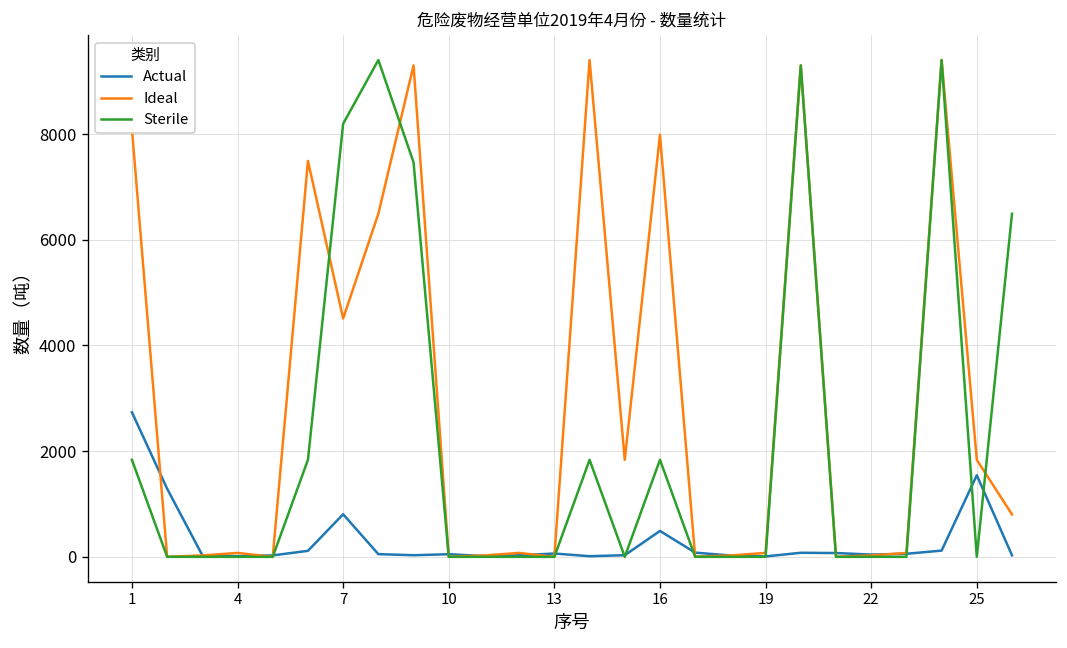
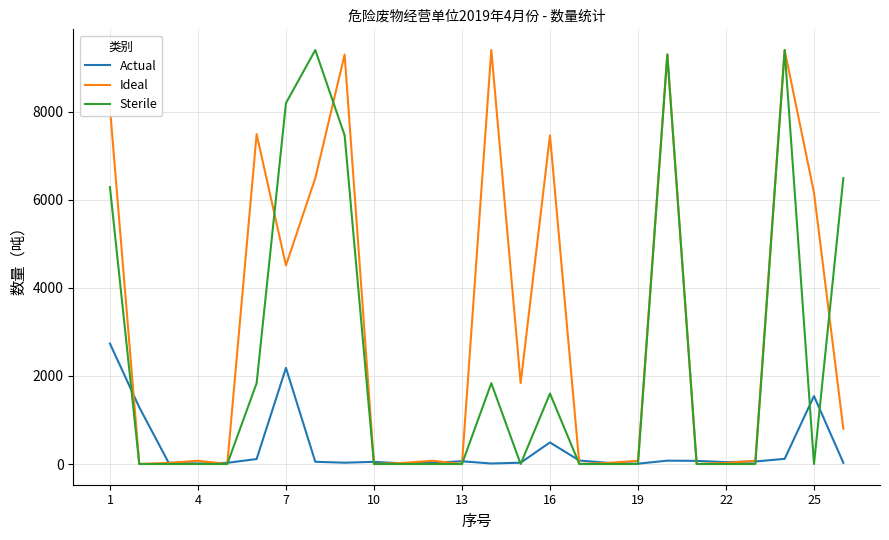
Sterile, 1: 1800 -> 6300
Actual, 7: 800 -> 2200
Ideal, 16: 8000 -> 7500
Sterile, 16: 1800 -> 1600
Ideal, 25: 1800 -> 6200
